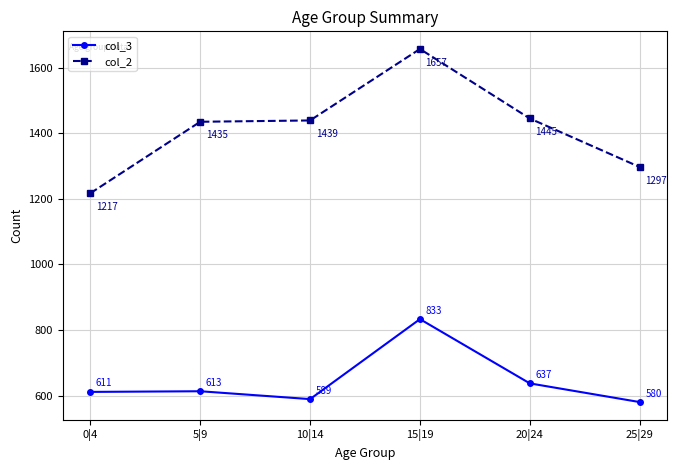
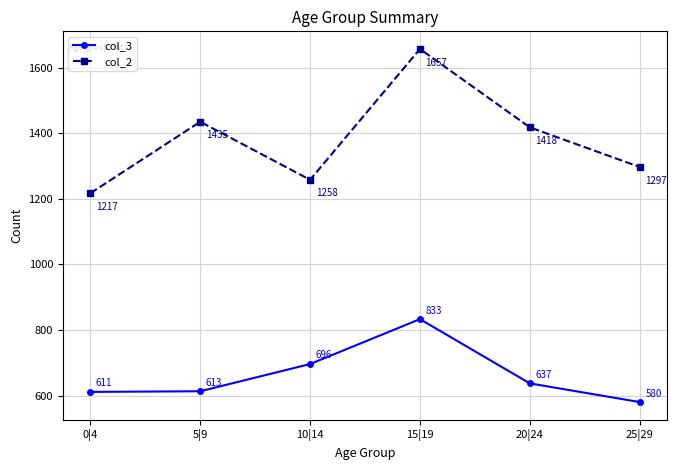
col_3, 10|14: 589 -> 696
col_2, 10|14: 1439 -> 1258
col_2, 20|24: 1445 -> 1418
